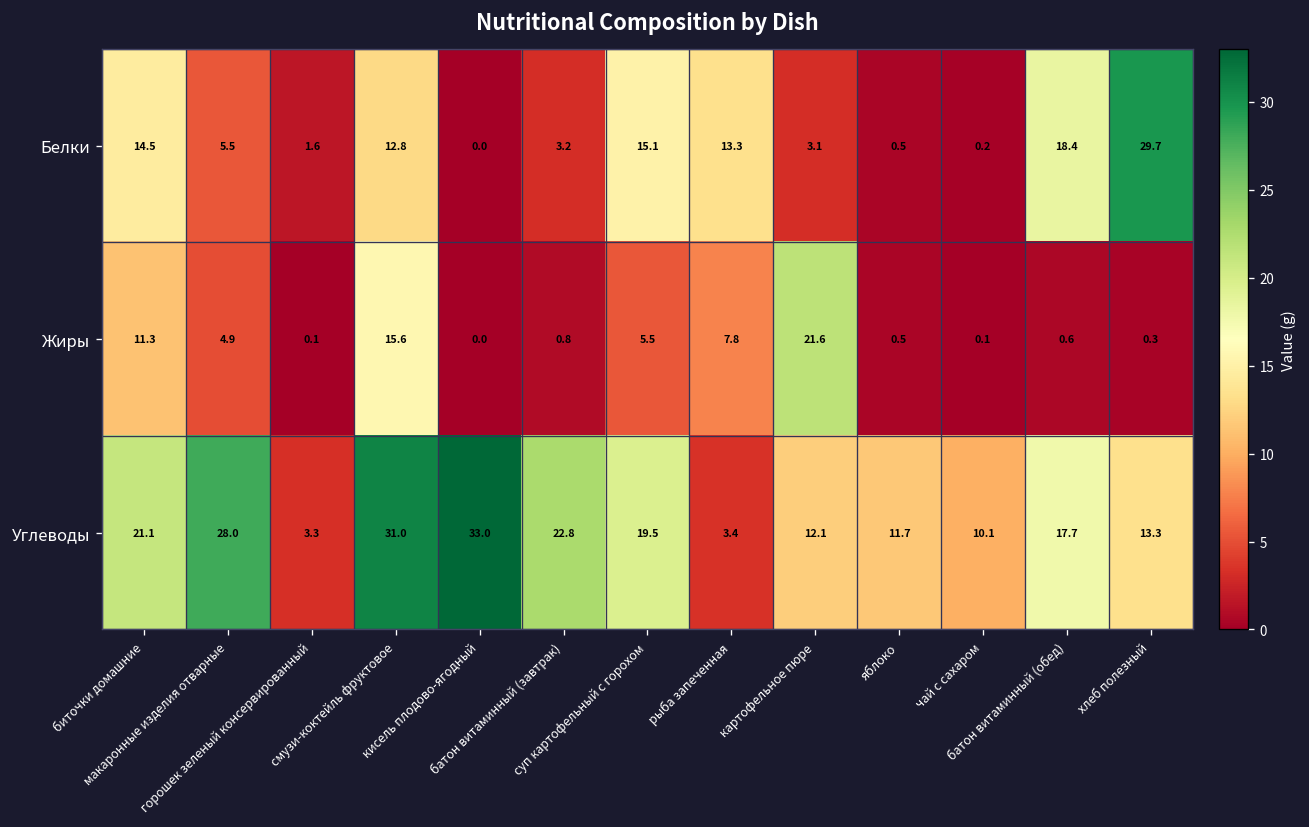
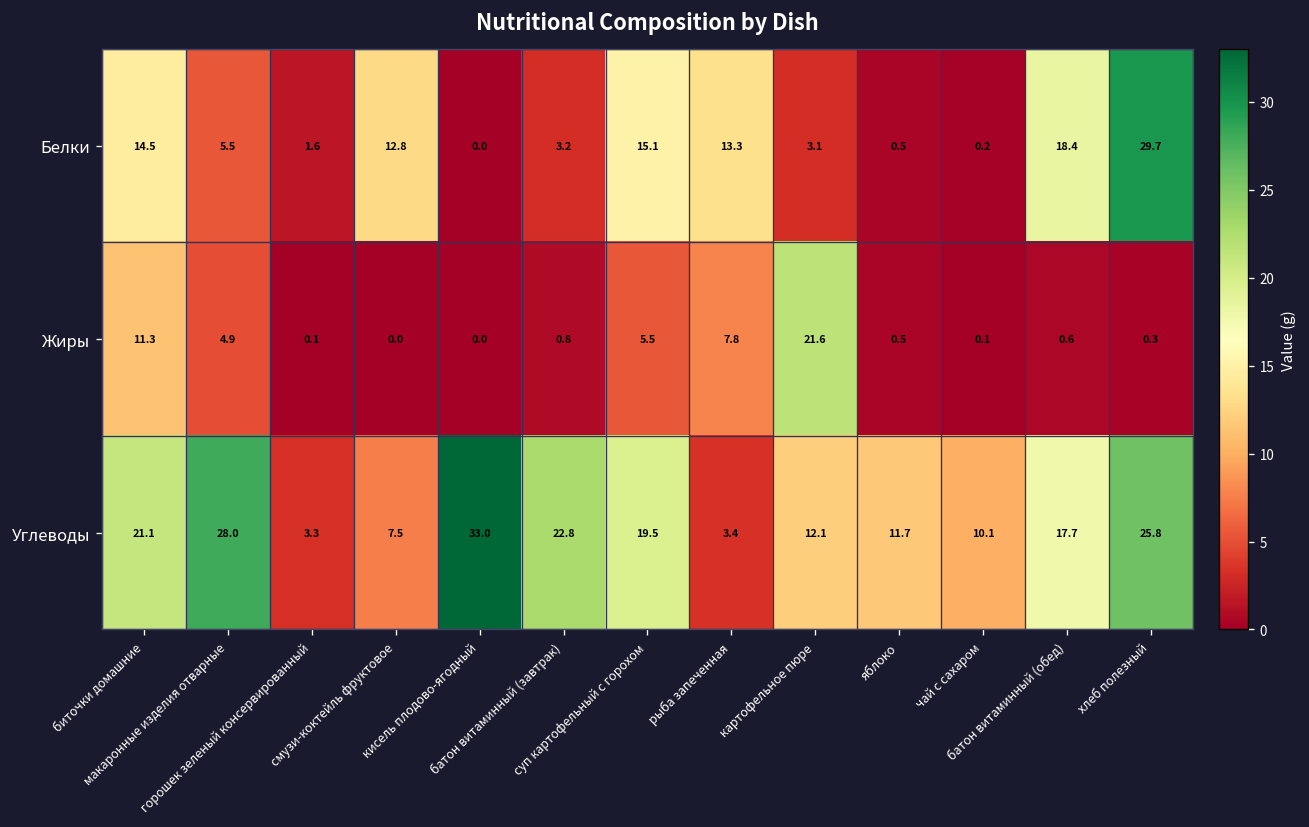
Жиры, смузи-коктейль фруктовое: 15.6 -> 0.0
Углеводы, смузи-коктейль фруктовое: 31.0 -> 7.5
Углеводы, хлеб полезный: 13.3 -> 25.8
